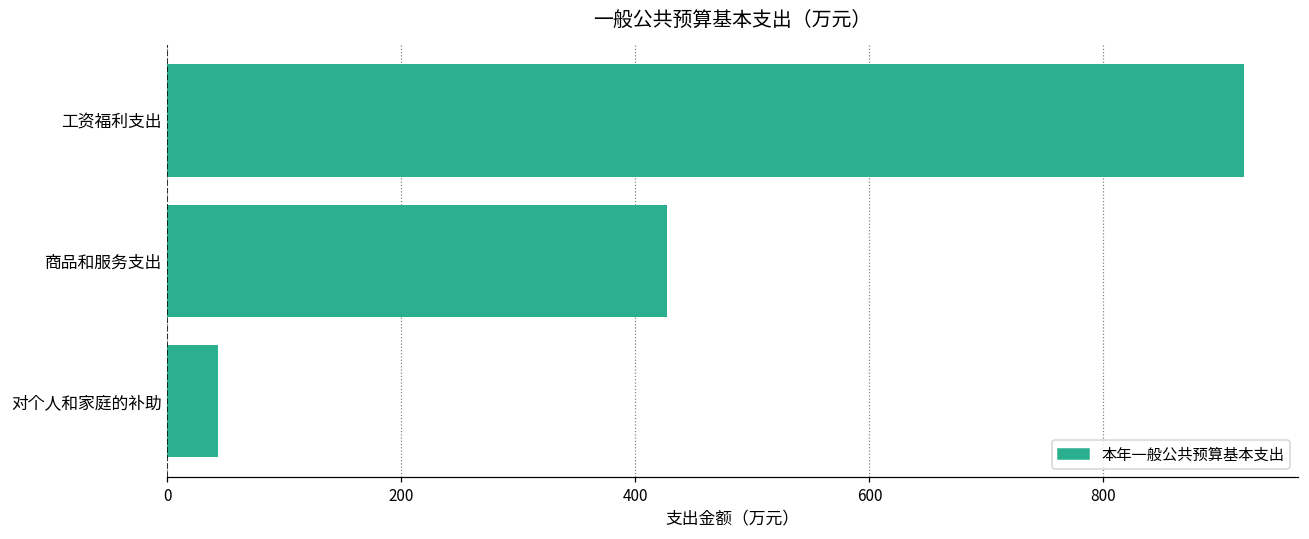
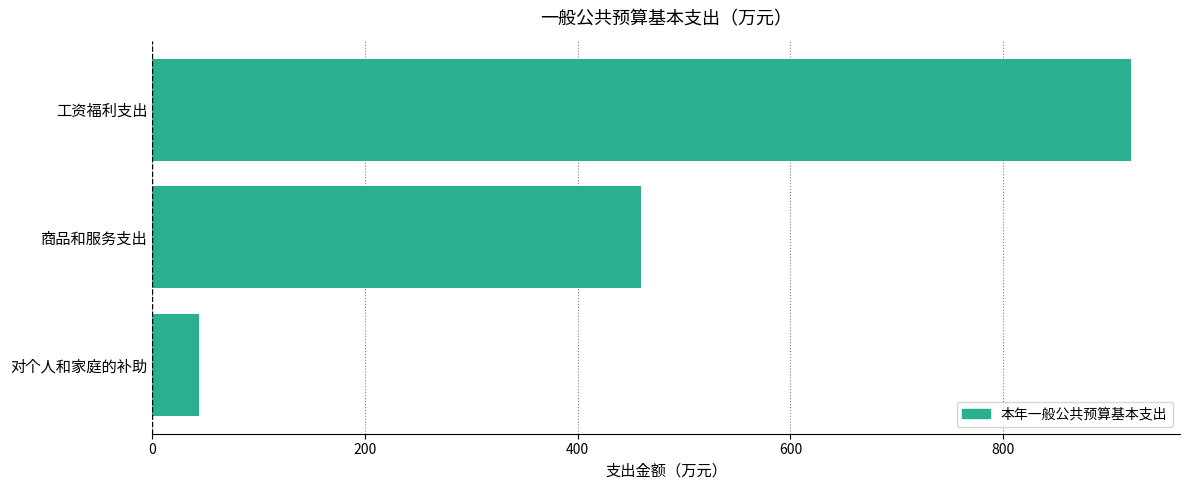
商品和服务支出: 427 -> 459
